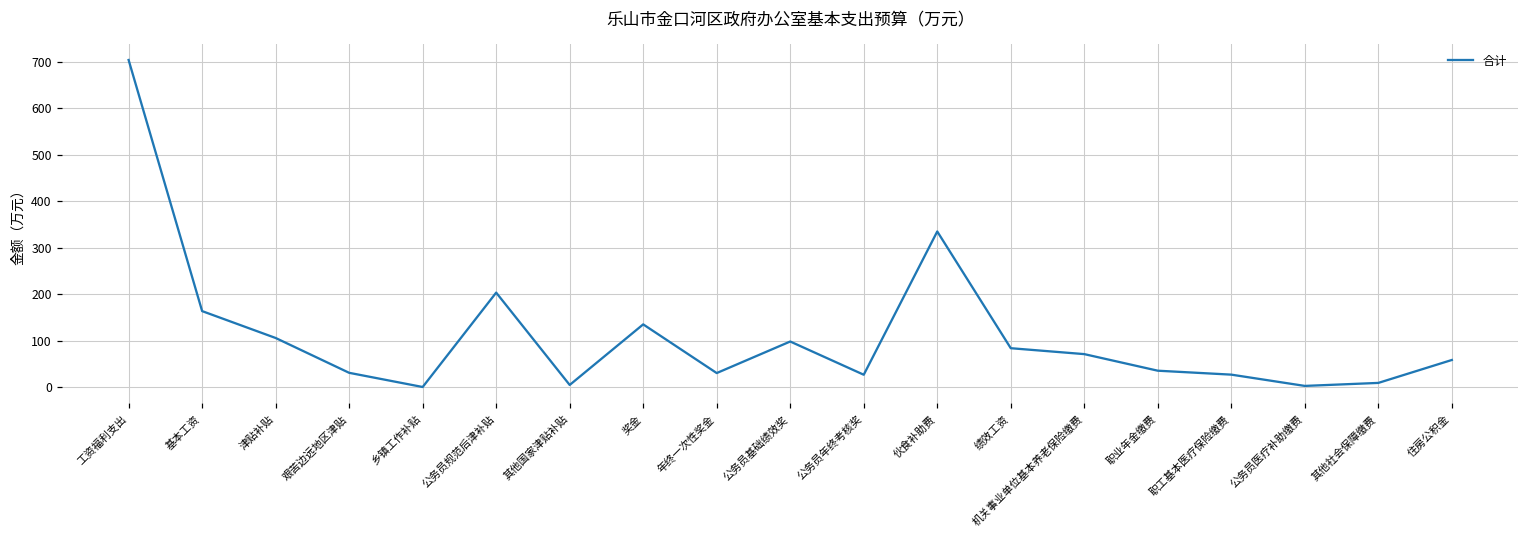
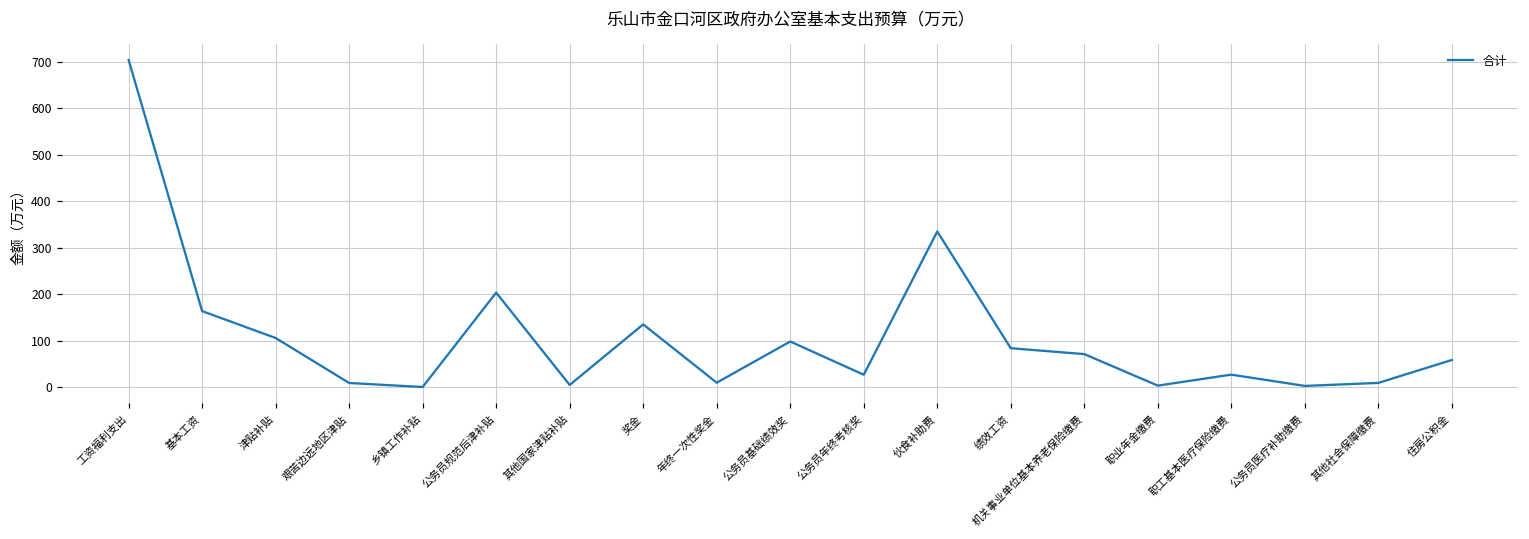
艰苦边远地区津贴: 30 -> 10
年终一次性奖金: 30 -> 10
职业年金缴费: 40 -> 0
